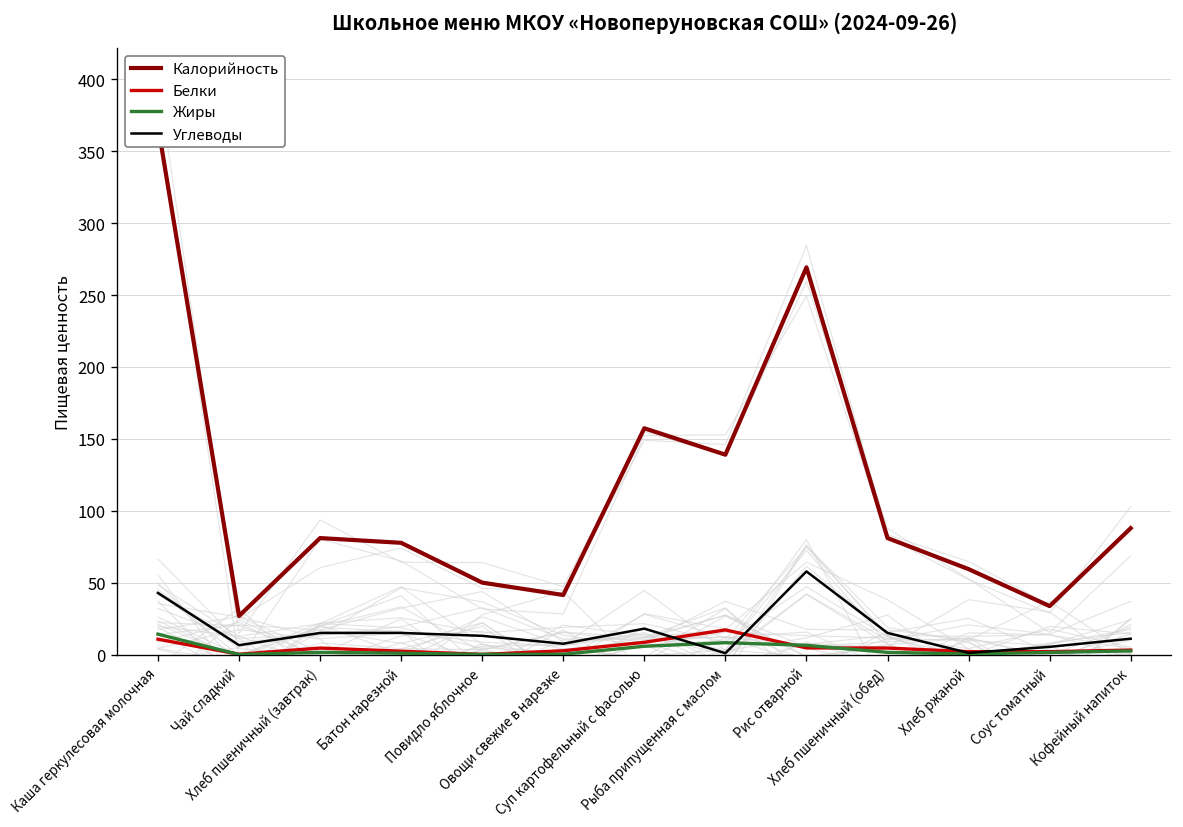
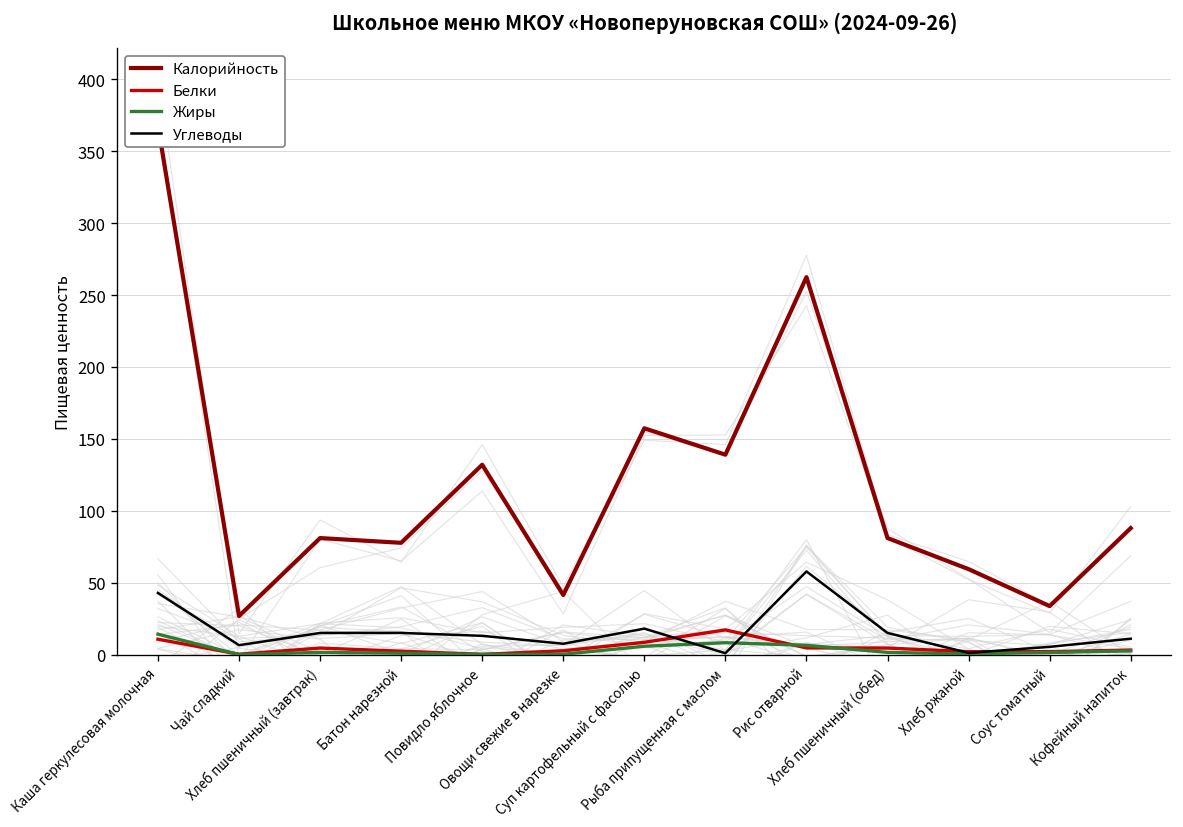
Калорийность, Повидло яблочное: 50 -> 132
Калорийность, Рис отварной: 269 -> 263
